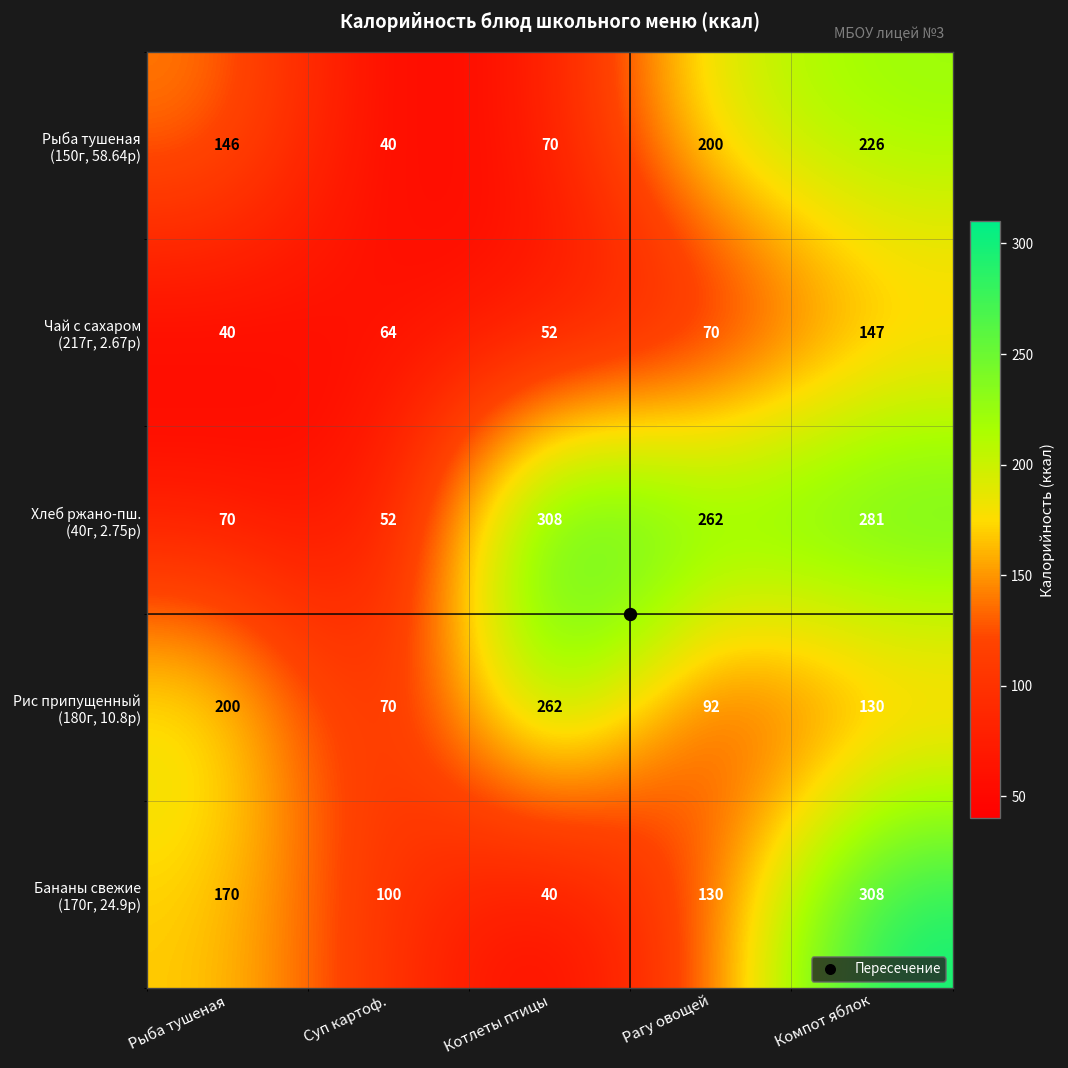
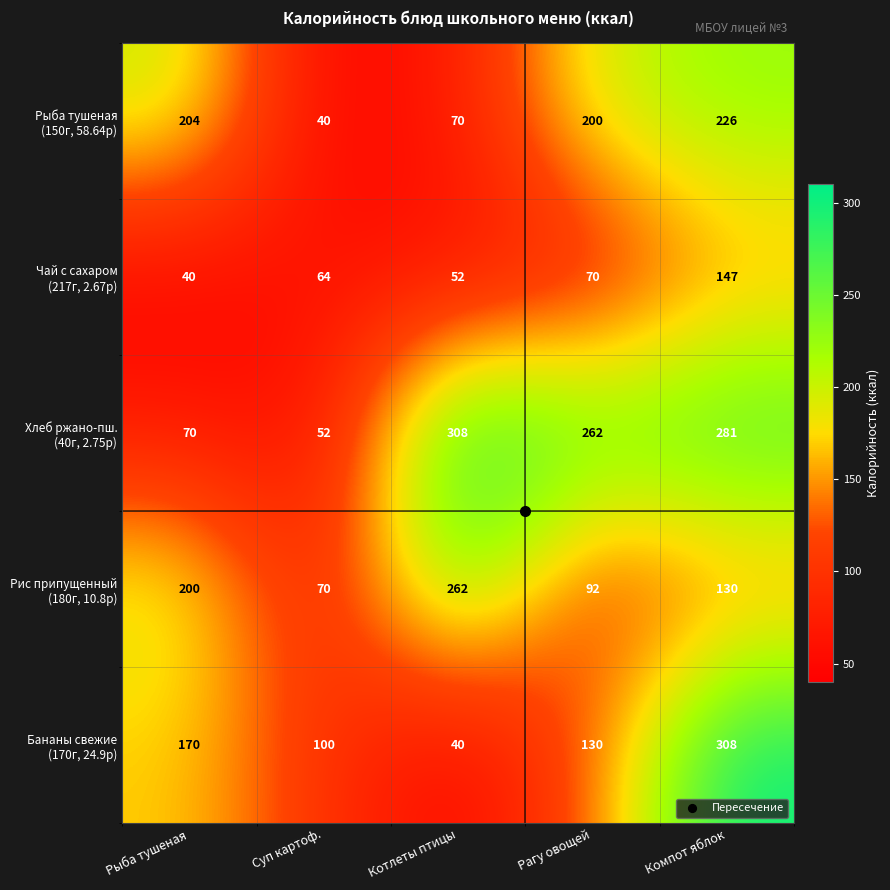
Рыба тушеная (150г, 58.64р), Рыба тушеная: 146 -> 204
